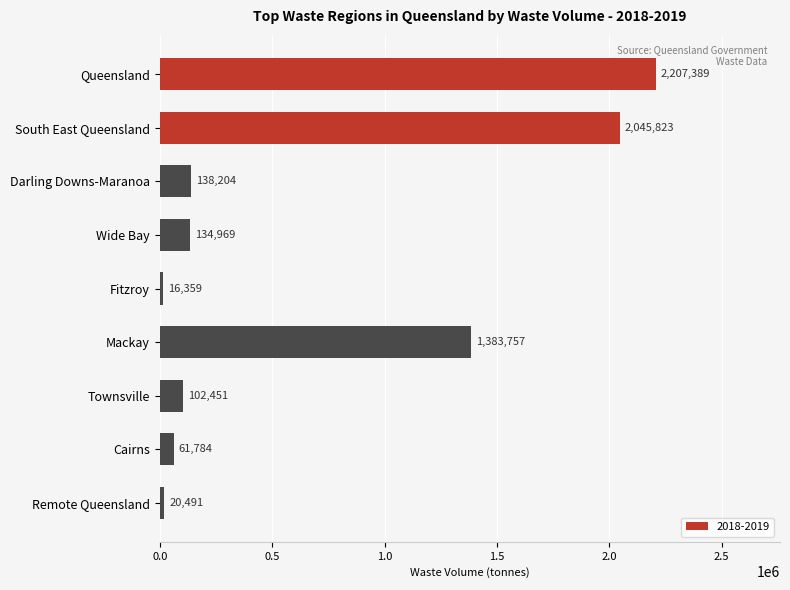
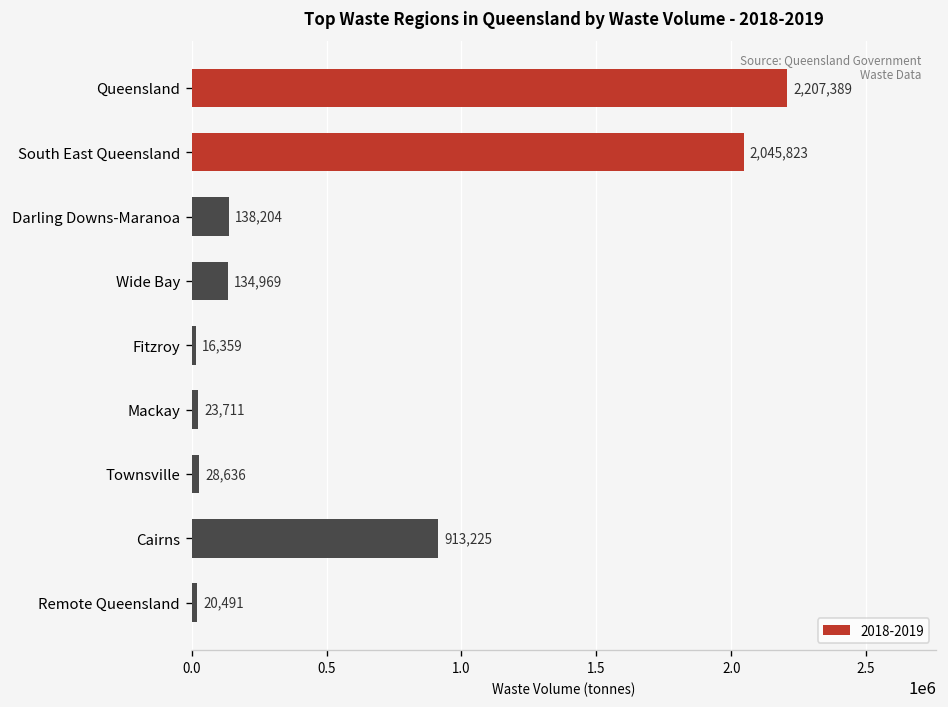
Mackay: 1,383,757 -> 23,711
Townsville: 102,451 -> 28,636
Cairns: 61,784 -> 913,225
